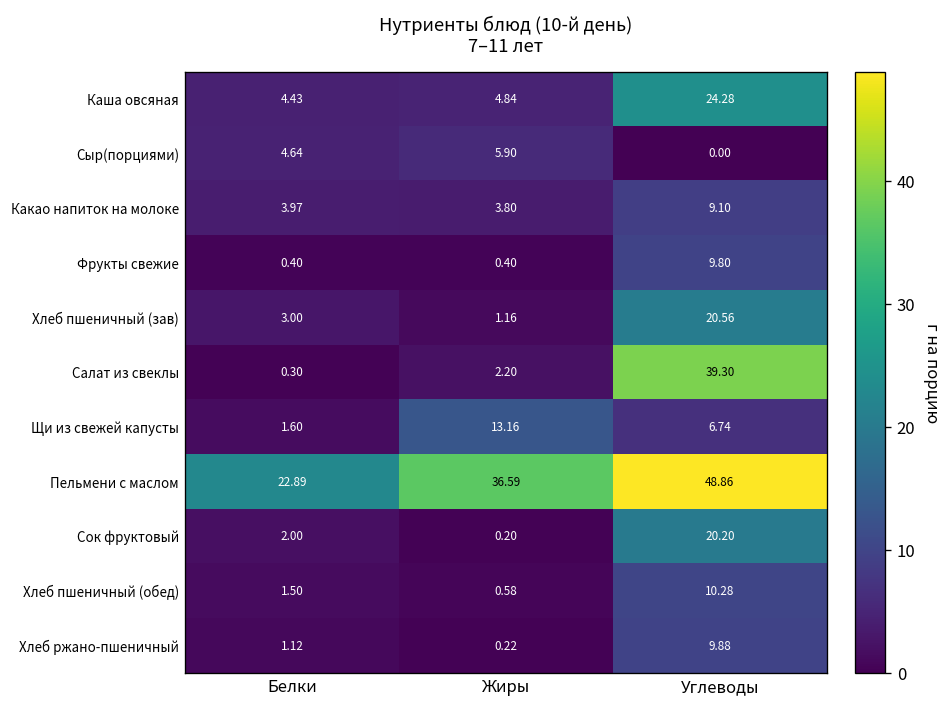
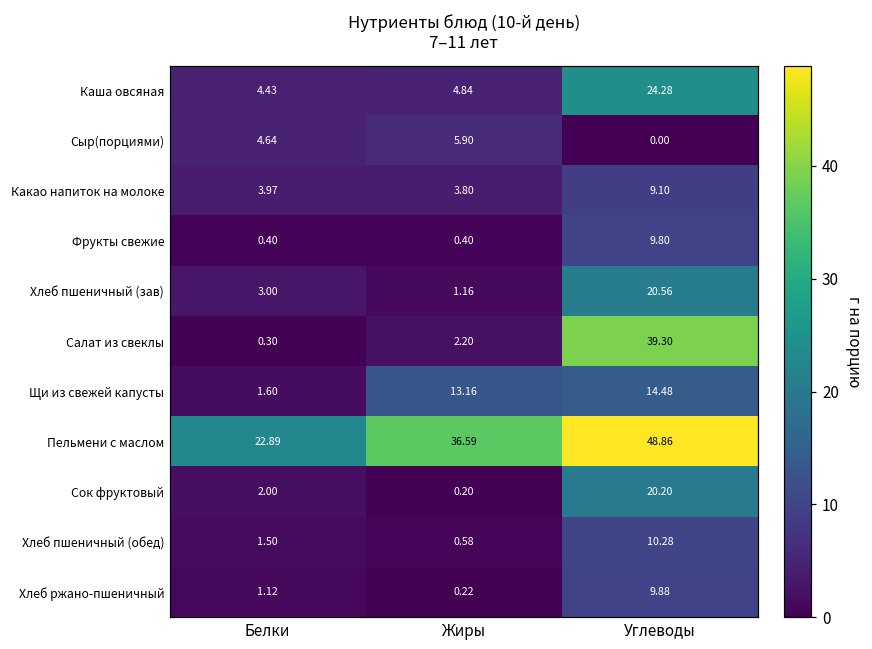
Щи из свежей капусты, Углеводы: 6.74 -> 14.48
